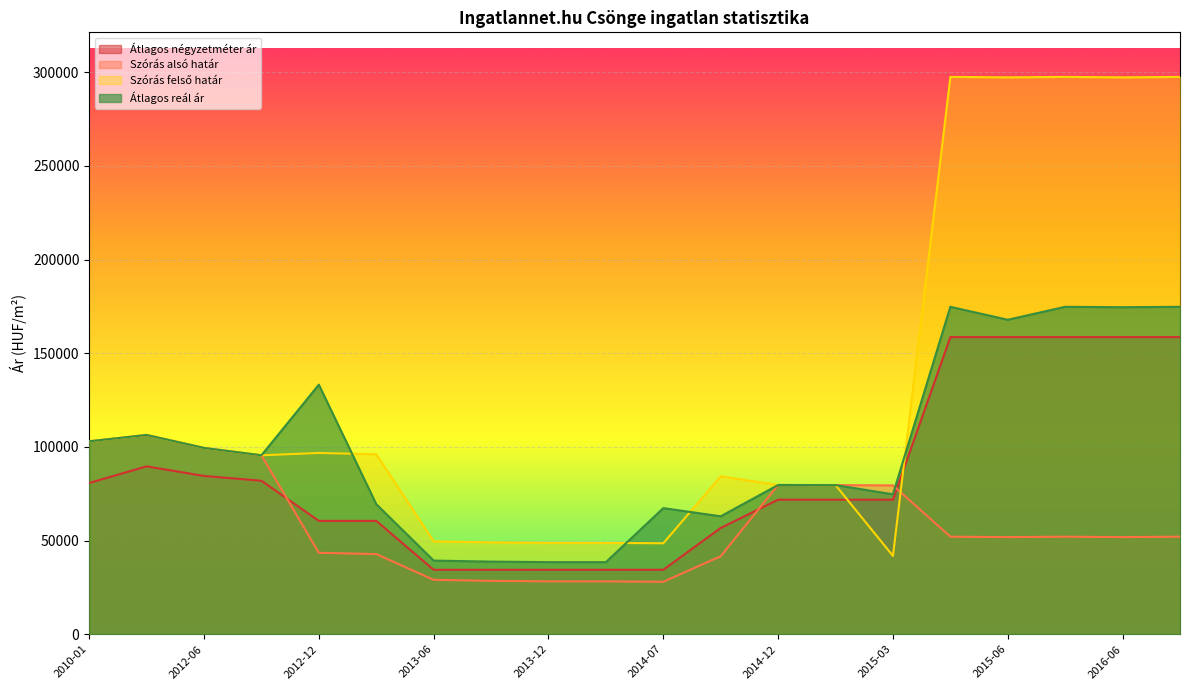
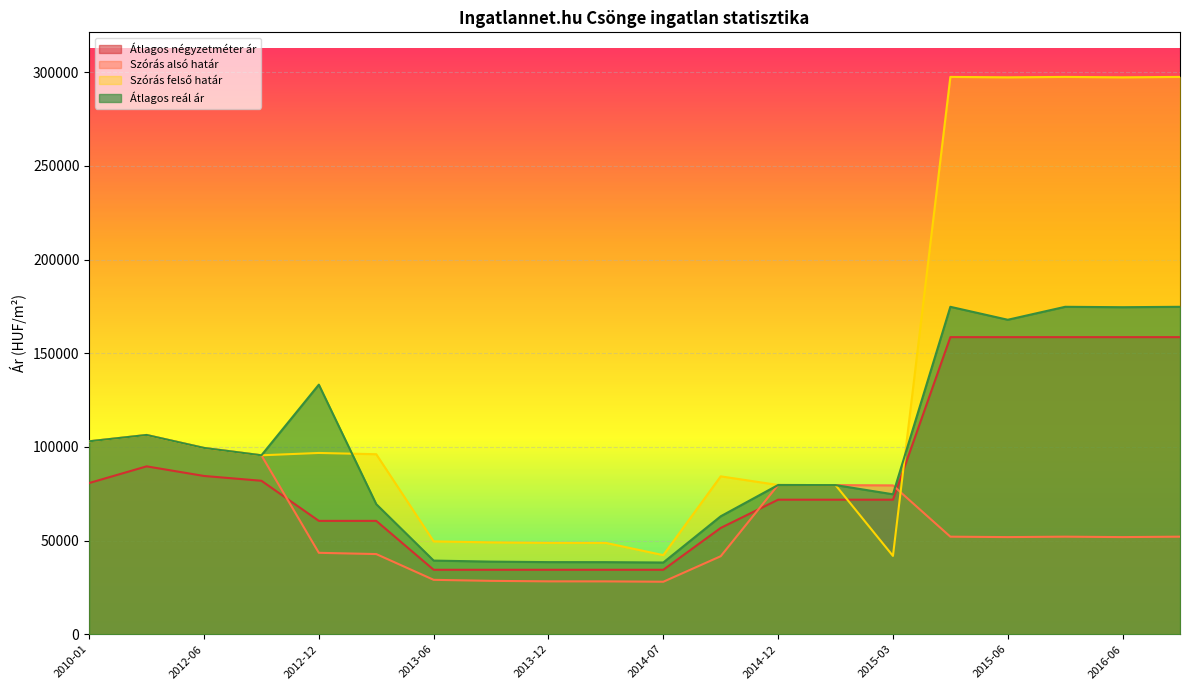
Szórás felső határ, 2014-07: 49000 -> 42000
Átlagos reál ár, 2014-07: 67000 -> 38000
